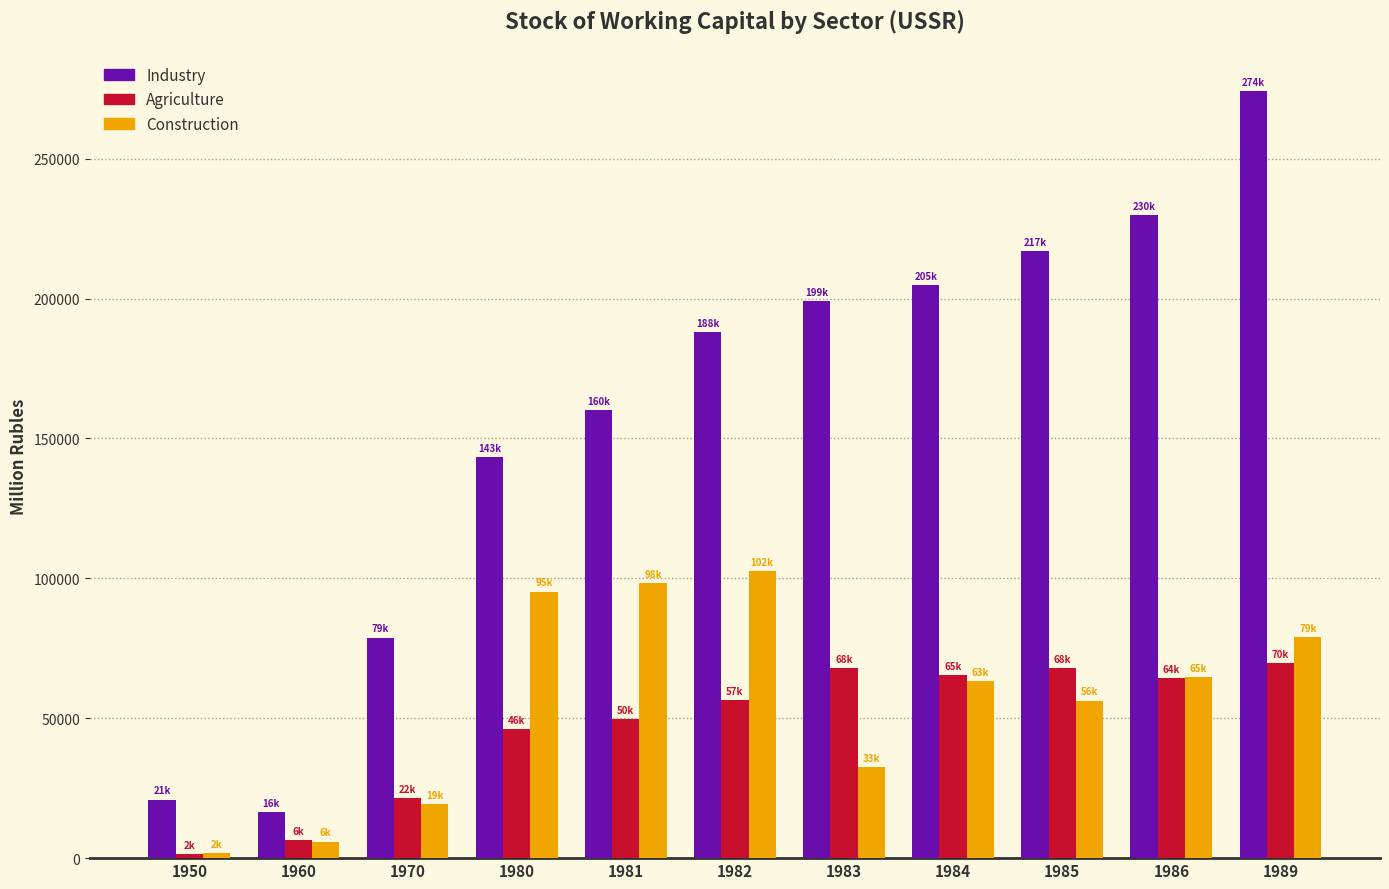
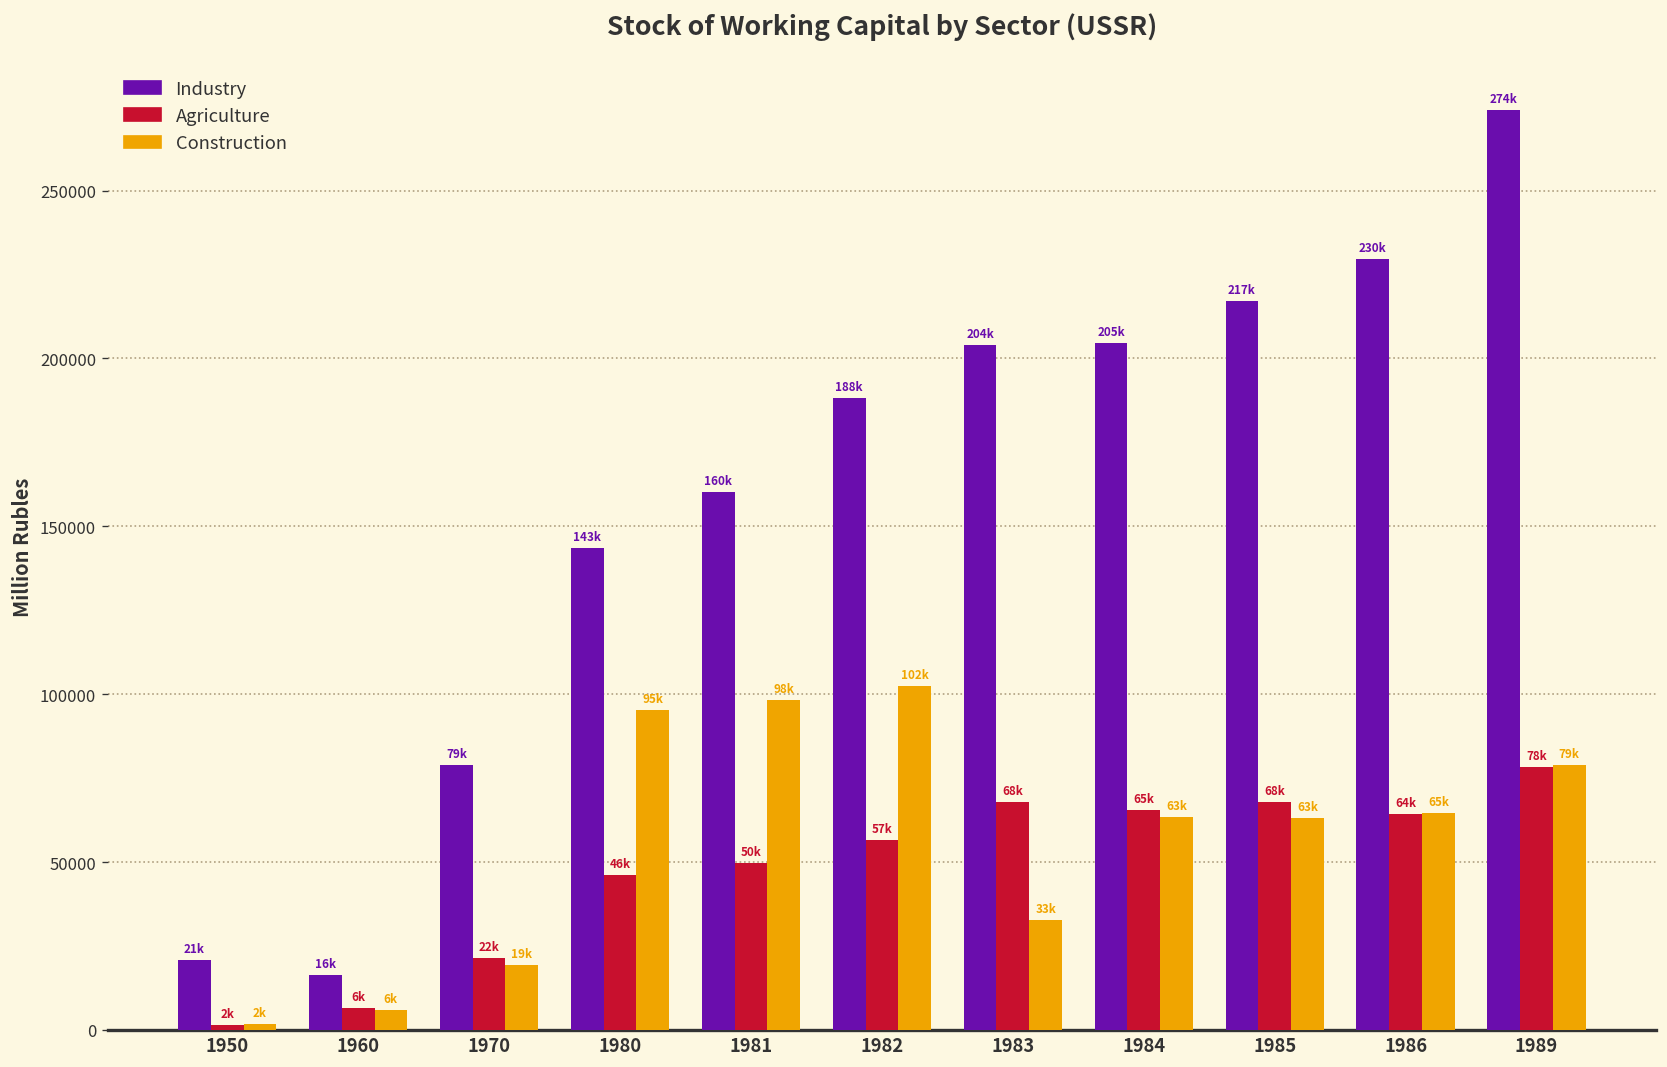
Industry, 1983: 199k -> 204k
Construction, 1985: 56k -> 63k
Agriculture, 1989: 70k -> 78k
